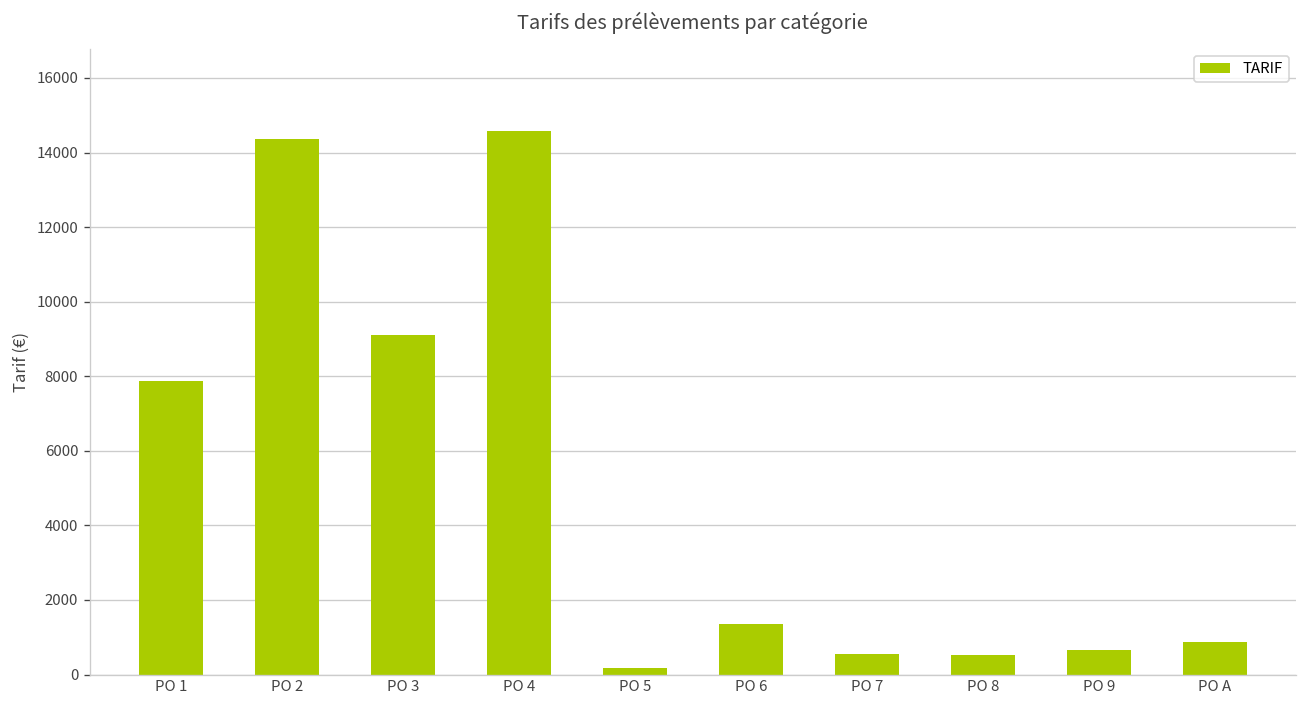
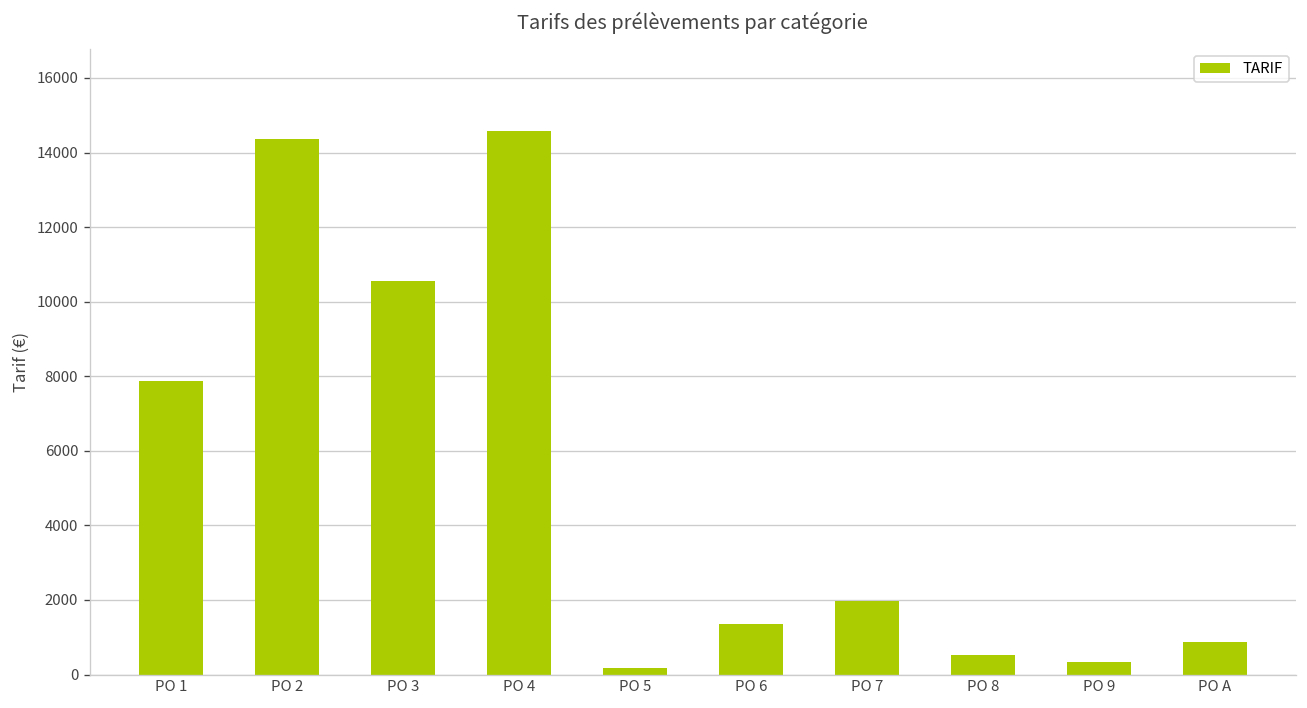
PO 3: 9100 -> 10600
PO 7: 600 -> 2000
PO 9: 700 -> 300
